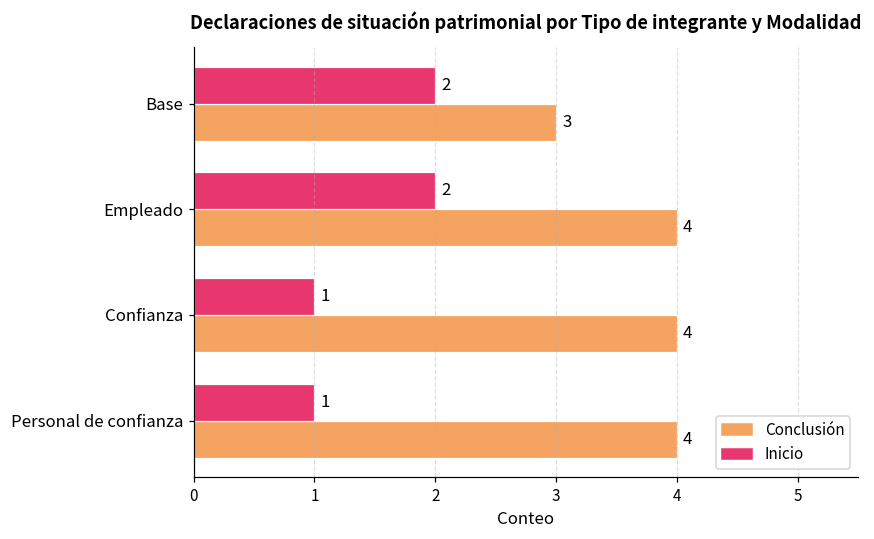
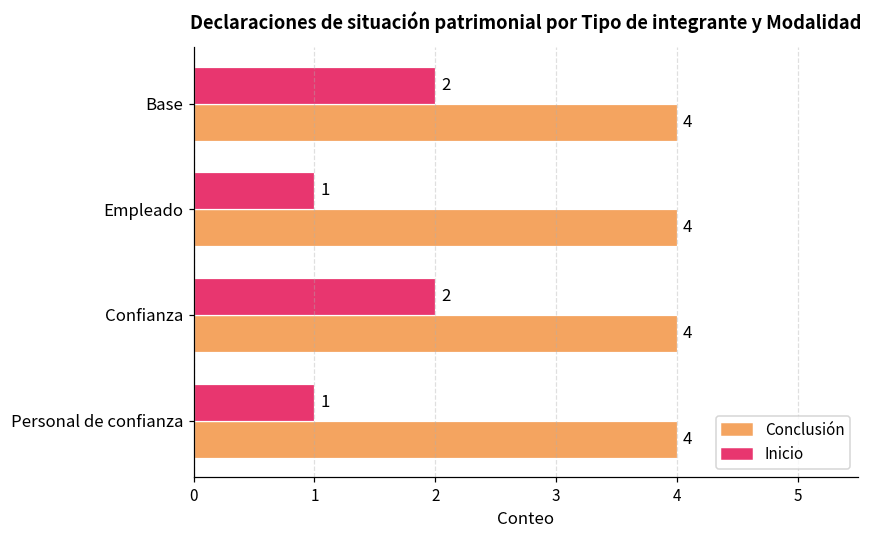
Conclusión, Base: 3 -> 4
Inicio, Empleado: 2 -> 1
Inicio, Confianza: 1 -> 2
